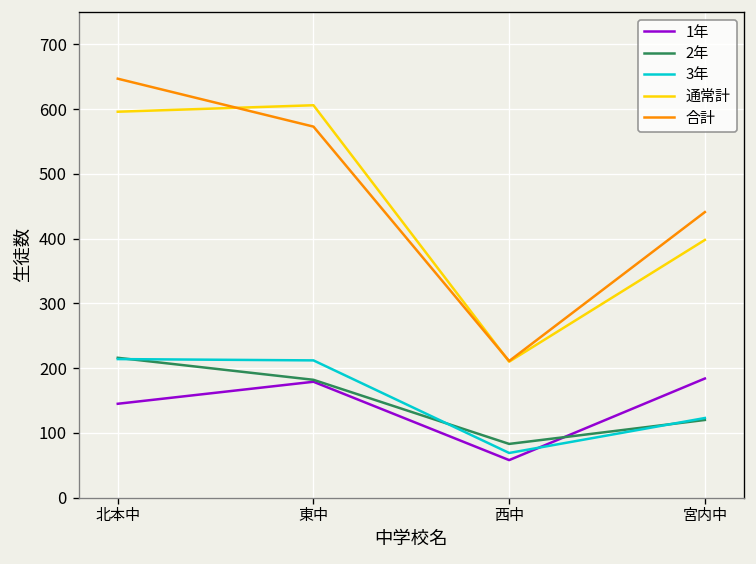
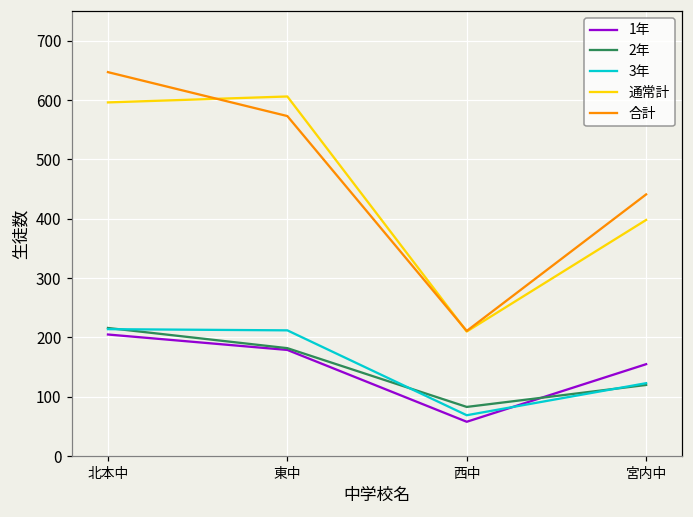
1年, 北本中: 150 -> 210
1年, 宮内中: 180 -> 160
